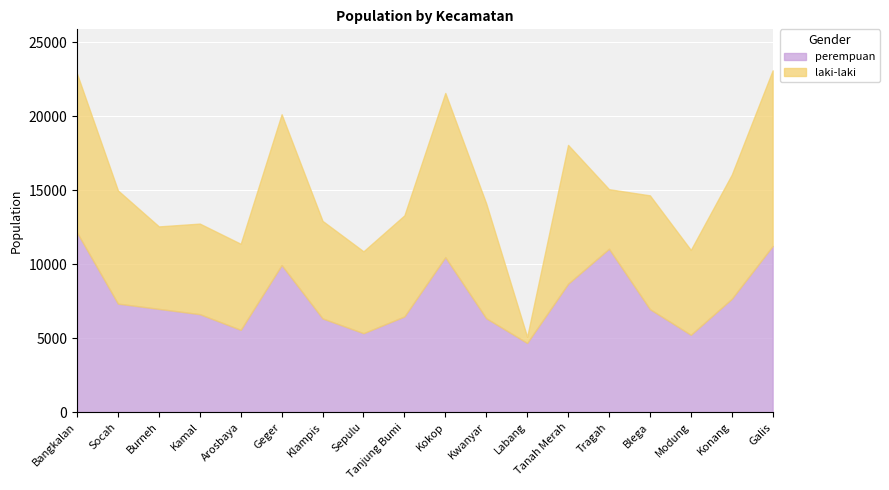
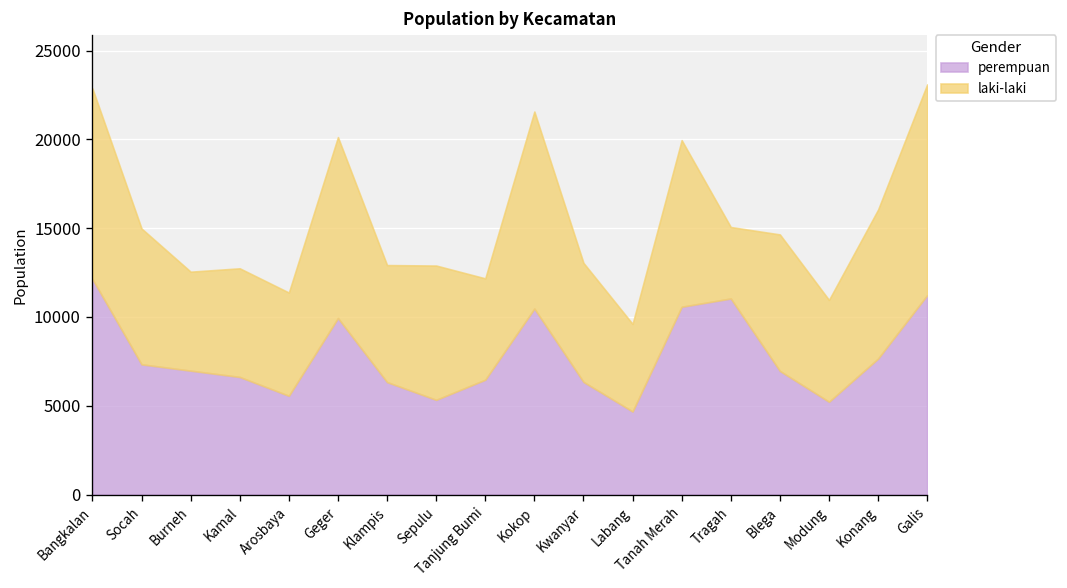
laki-laki, Sepulu: 5500 -> 7600
laki-laki, Tanjung Bumi: 6800 -> 5700
laki-laki, Kwanyar: 7800 -> 6700
laki-laki, Labang: 400 -> 4900
perempuan, Tanah Merah: 8700 -> 10600
